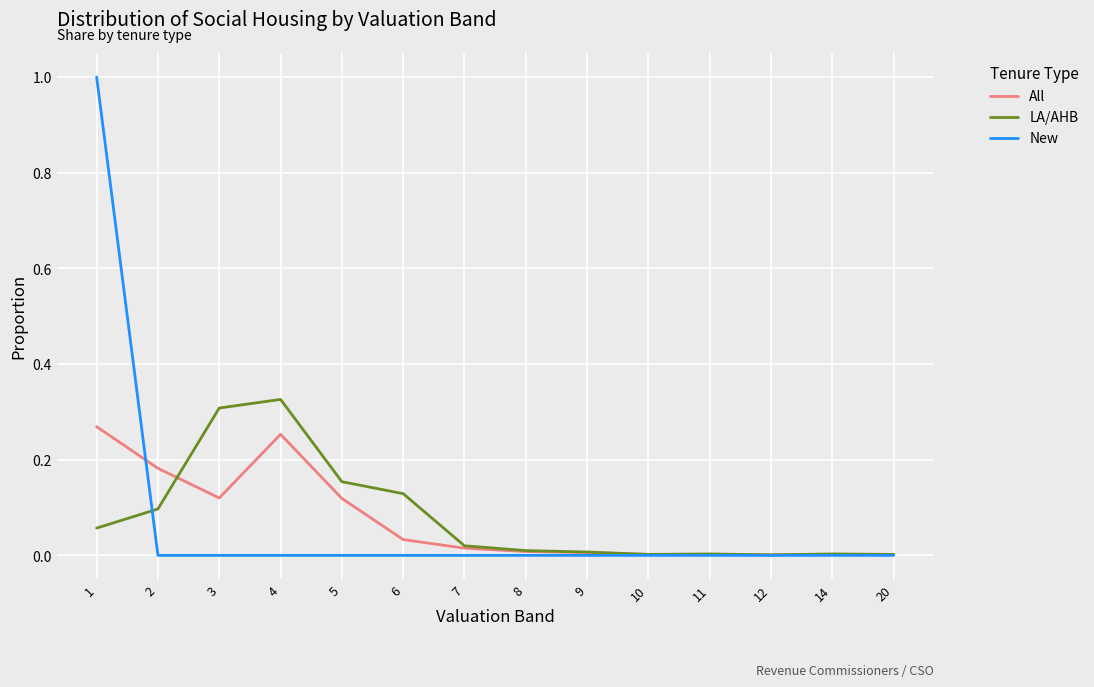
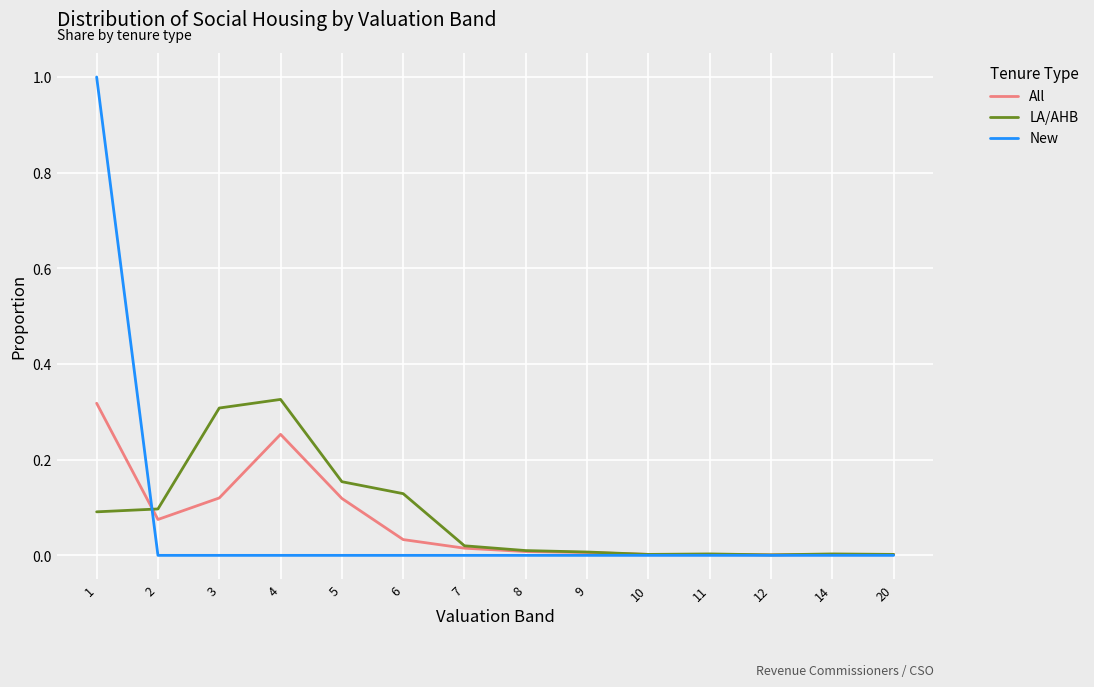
All, 1: 0.27 -> 0.32
LA/AHB, 1: 0.06 -> 0.09
All, 2: 0.18 -> 0.08
